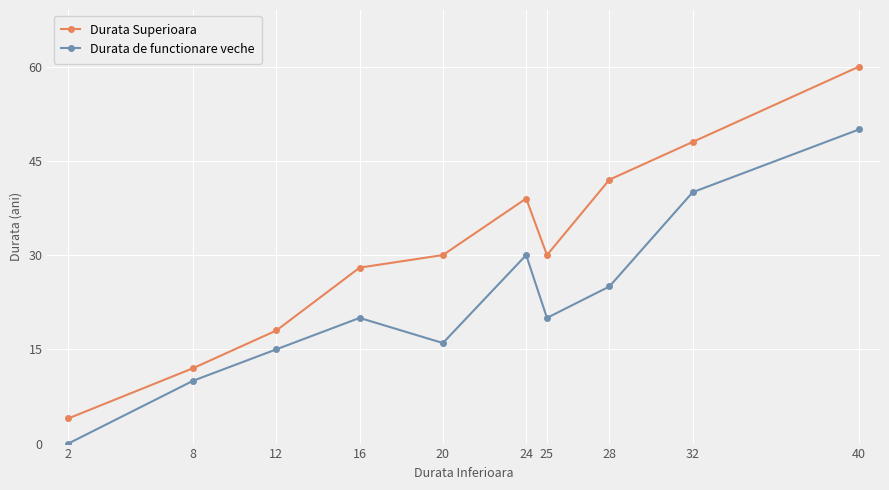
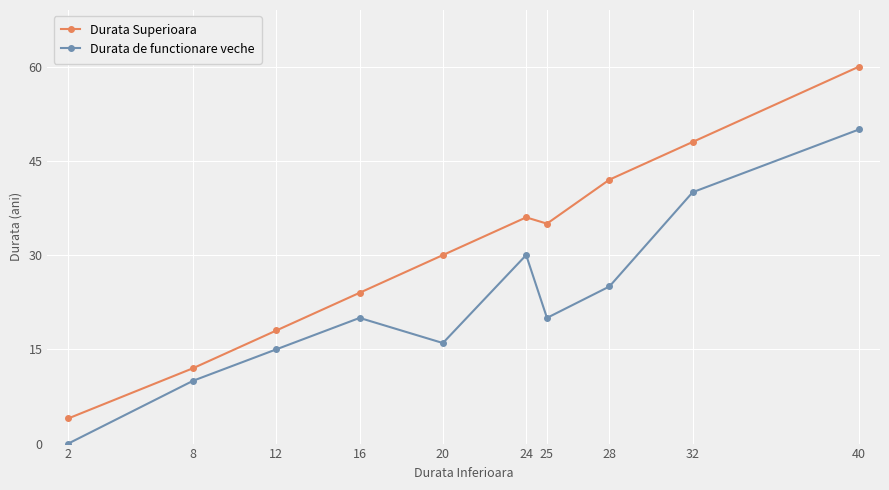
Durata Superioara, 16: 28 -> 24
Durata Superioara, 24: 39 -> 36
Durata Superioara, 25: 30 -> 35
